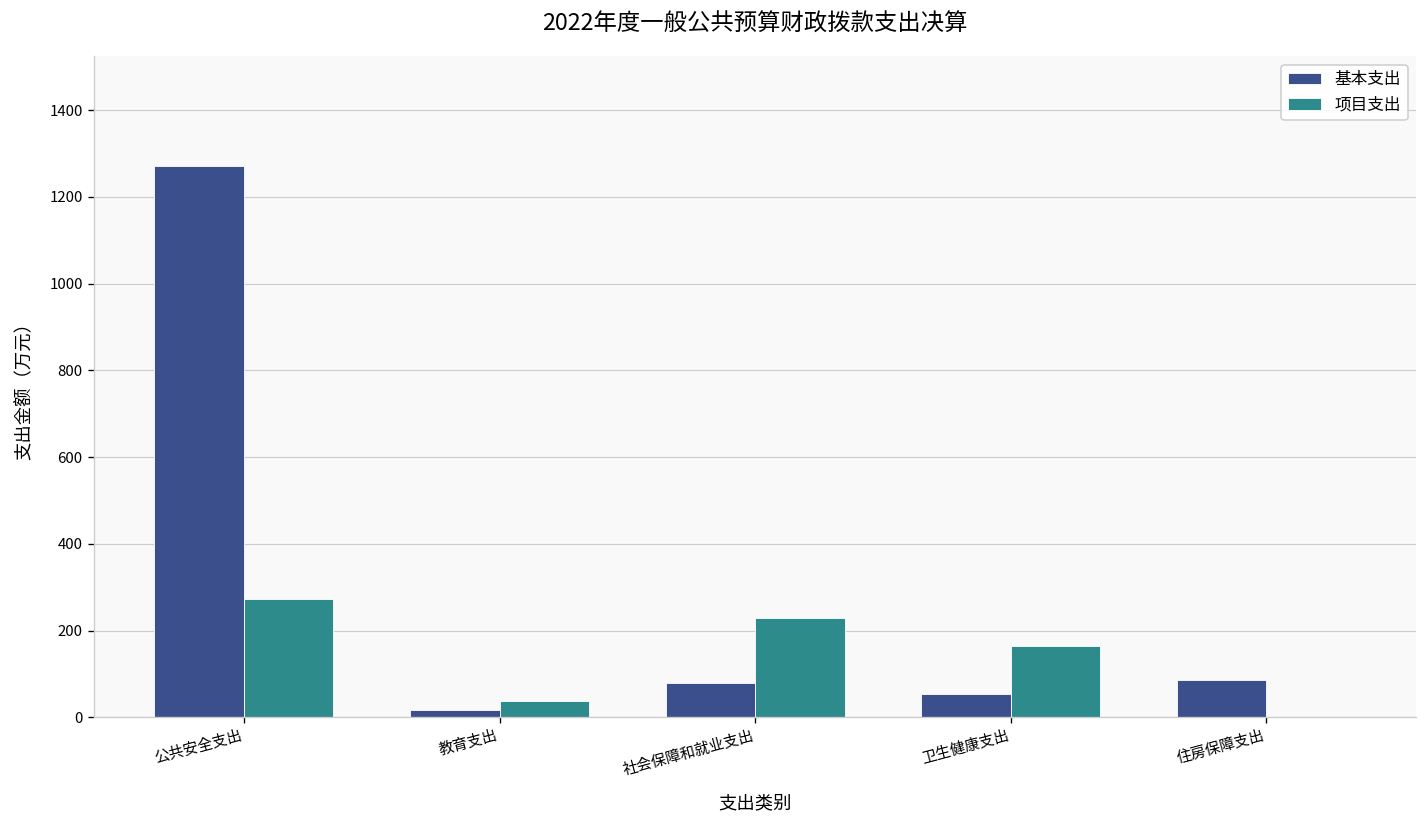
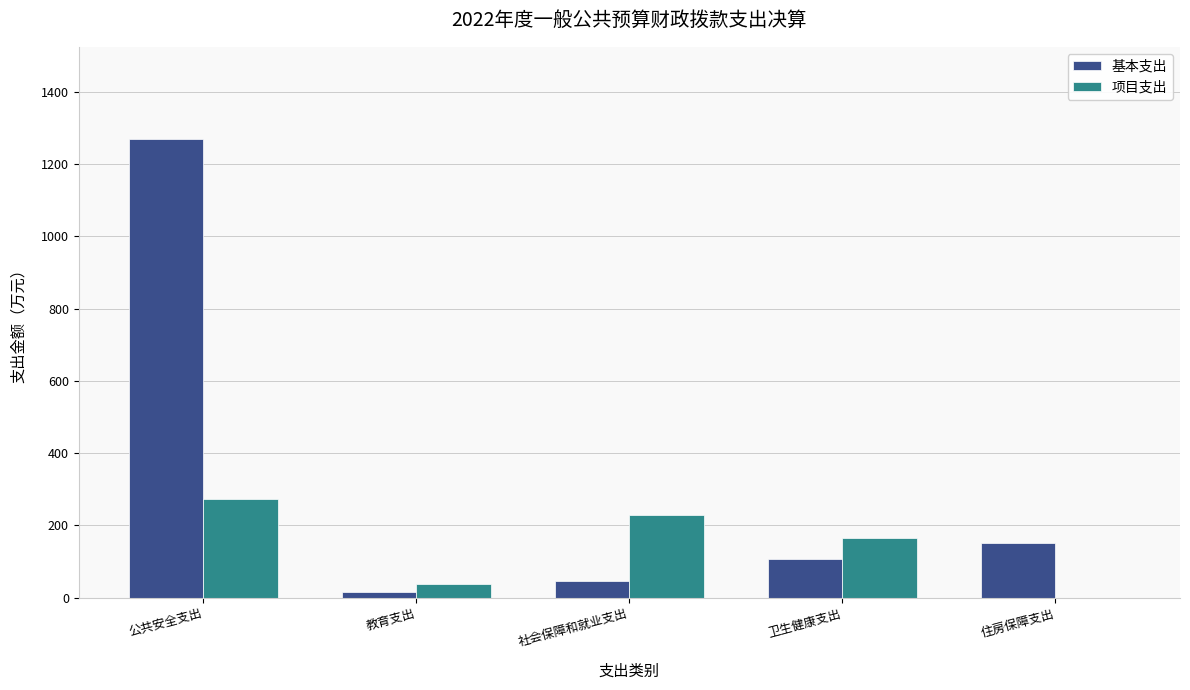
基本支出, 社会保障和就业支出: 80 -> 50
基本支出, 卫生健康支出: 50 -> 110
基本支出, 住房保障支出: 90 -> 150
